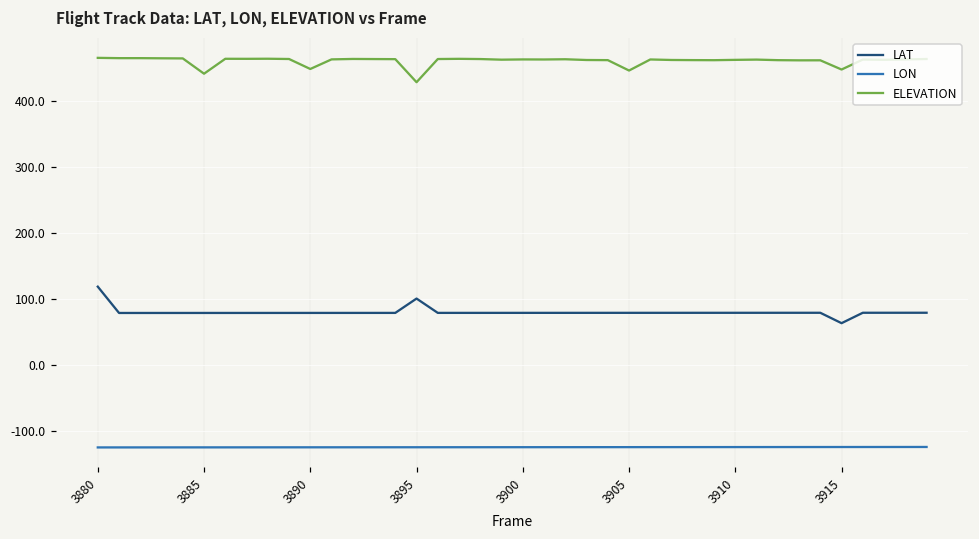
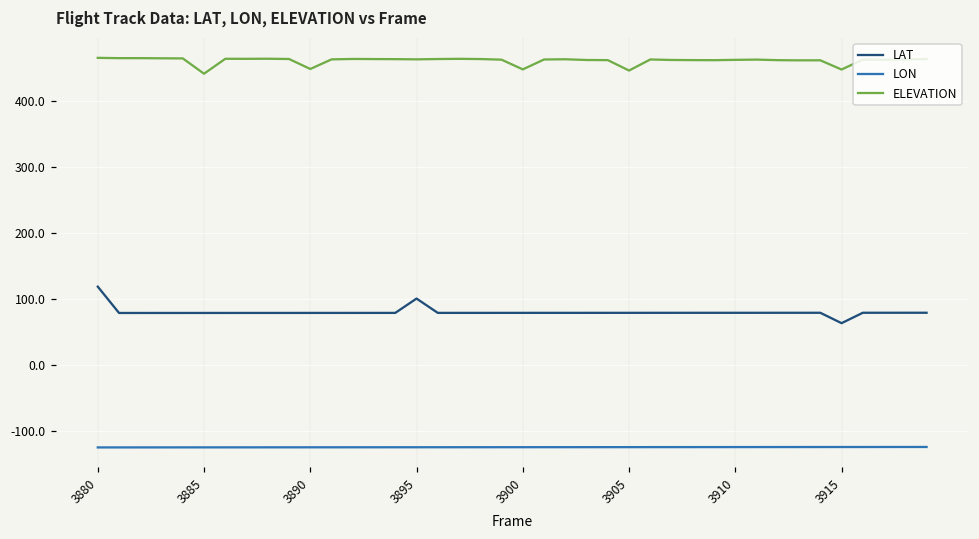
ELEVATION, 3895: 430 -> 460
ELEVATION, 3900: 460 -> 450
